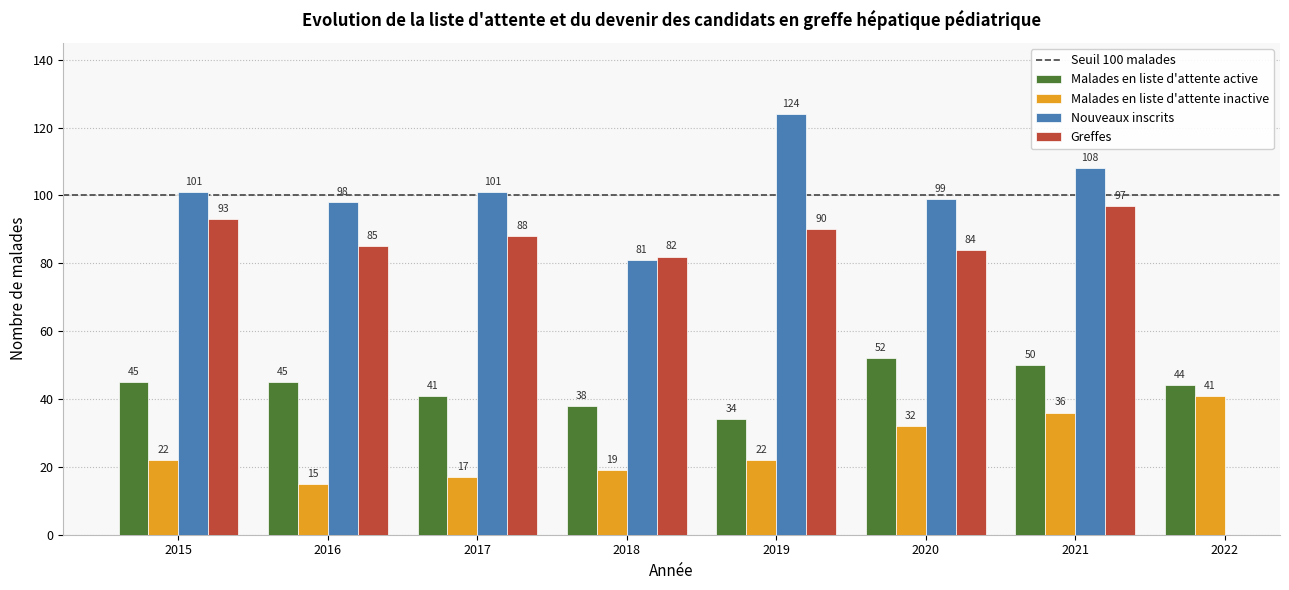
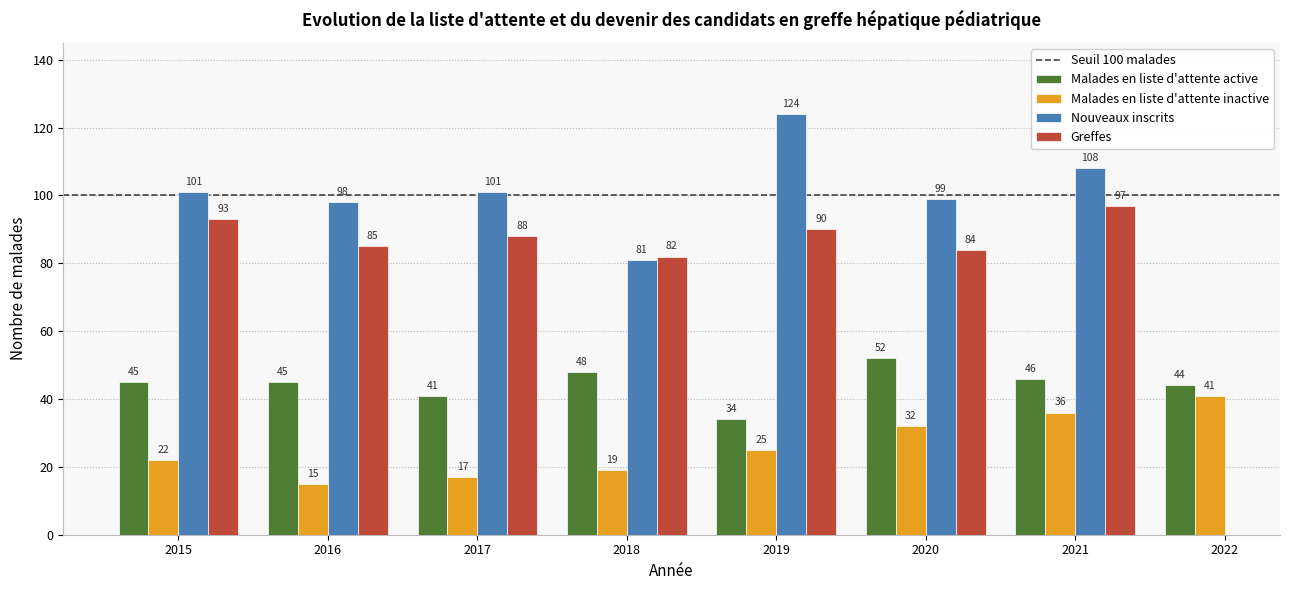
Malades en liste d'attente active, 2018: 38 -> 48
Malades en liste d'attente inactive, 2019: 22 -> 25
Malades en liste d'attente active, 2021: 50 -> 46
